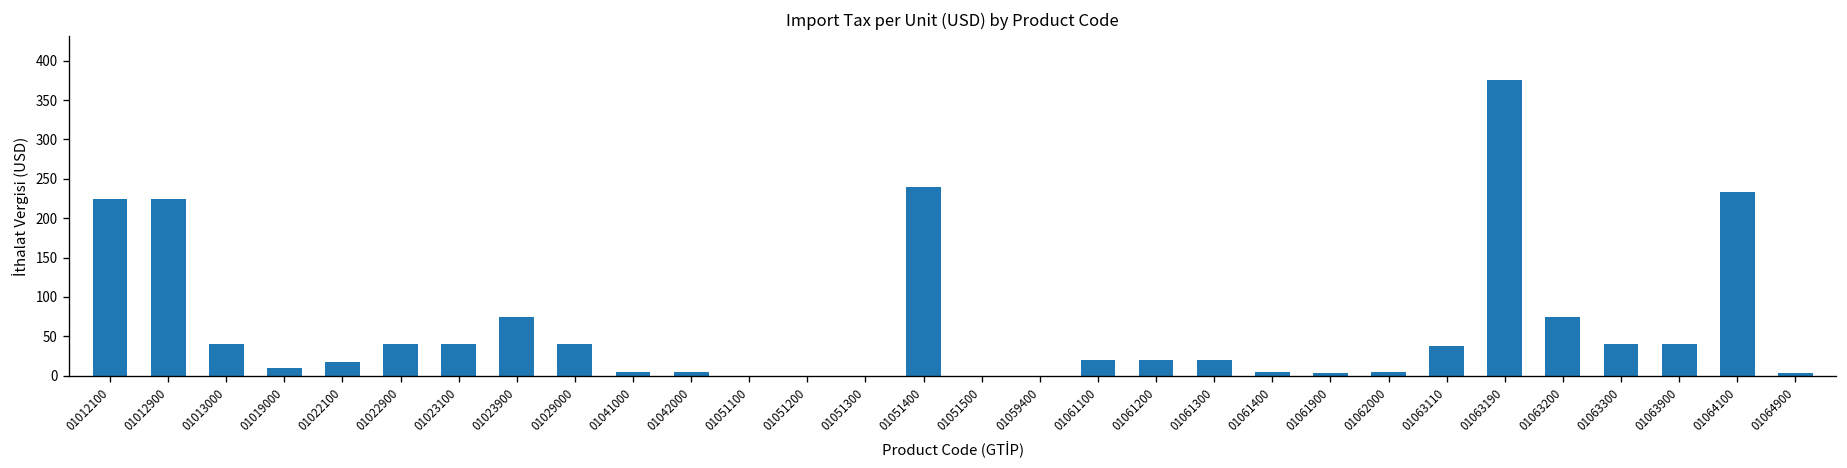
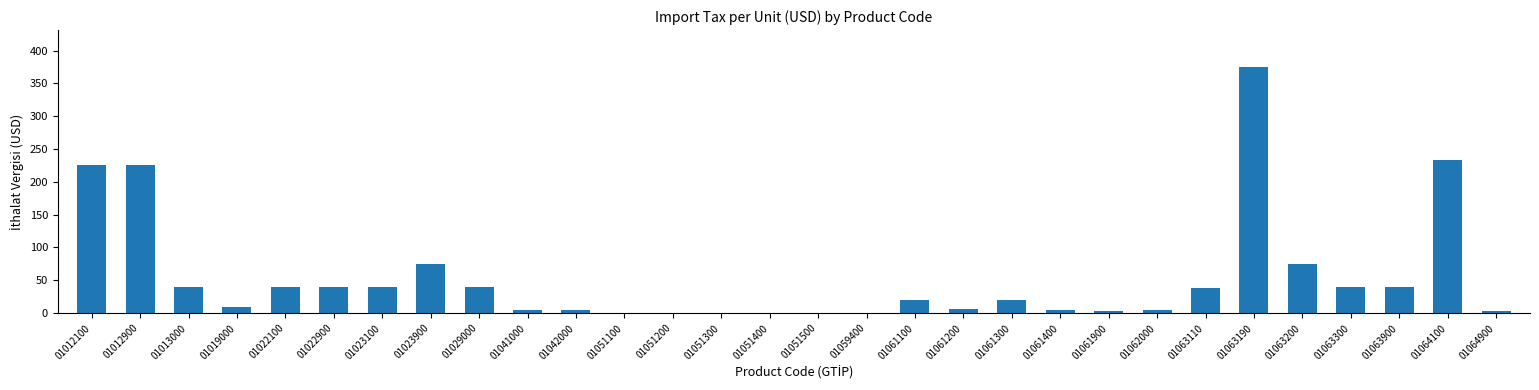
01022100: 20 -> 40
01051400: 240 -> 0
01061200: 20 -> 10
